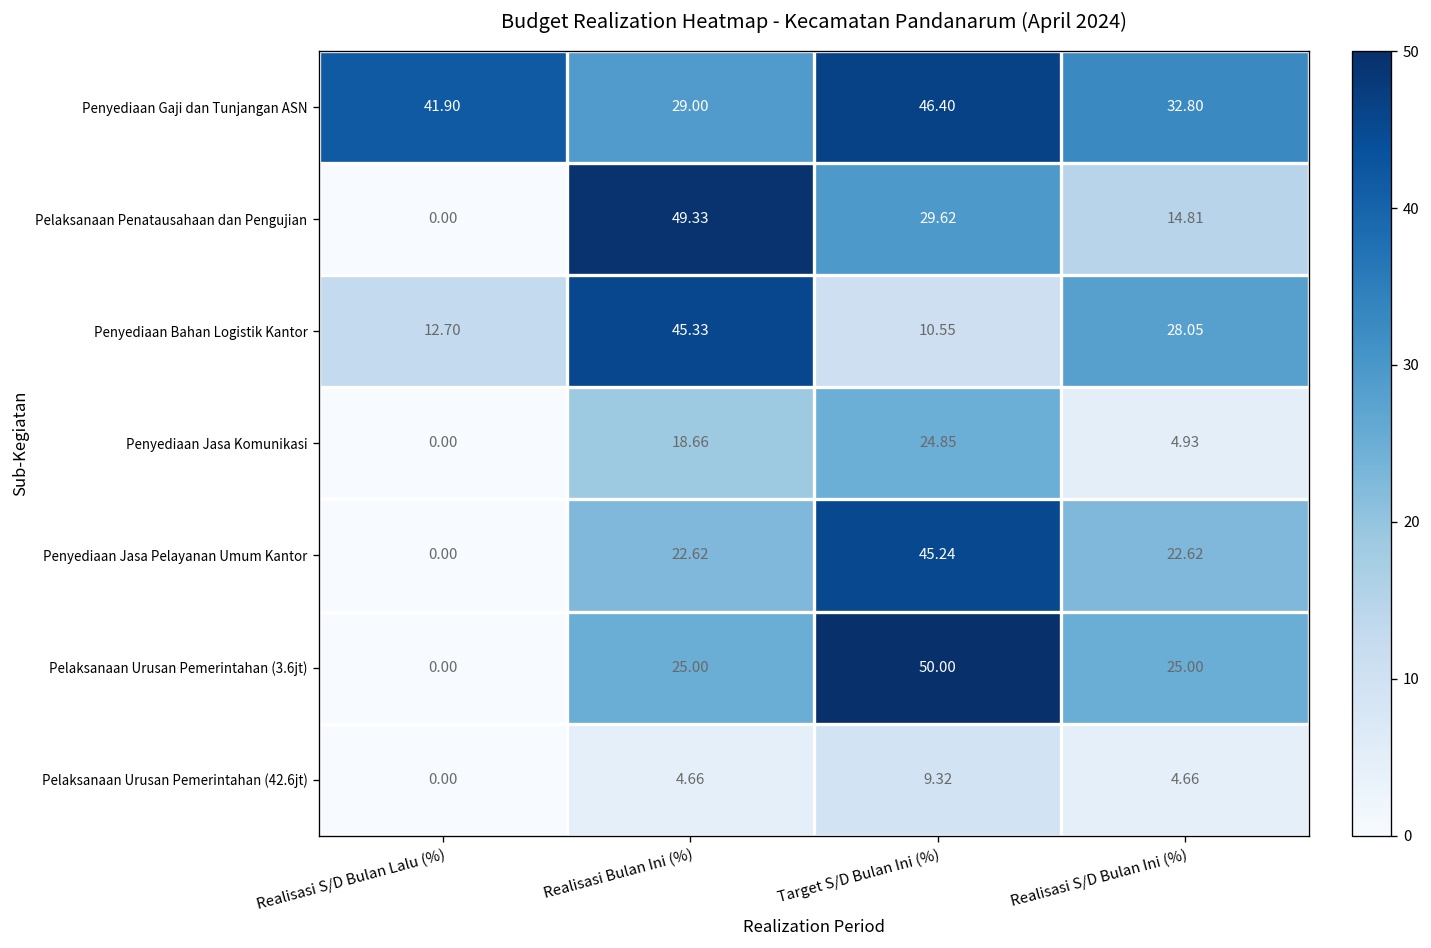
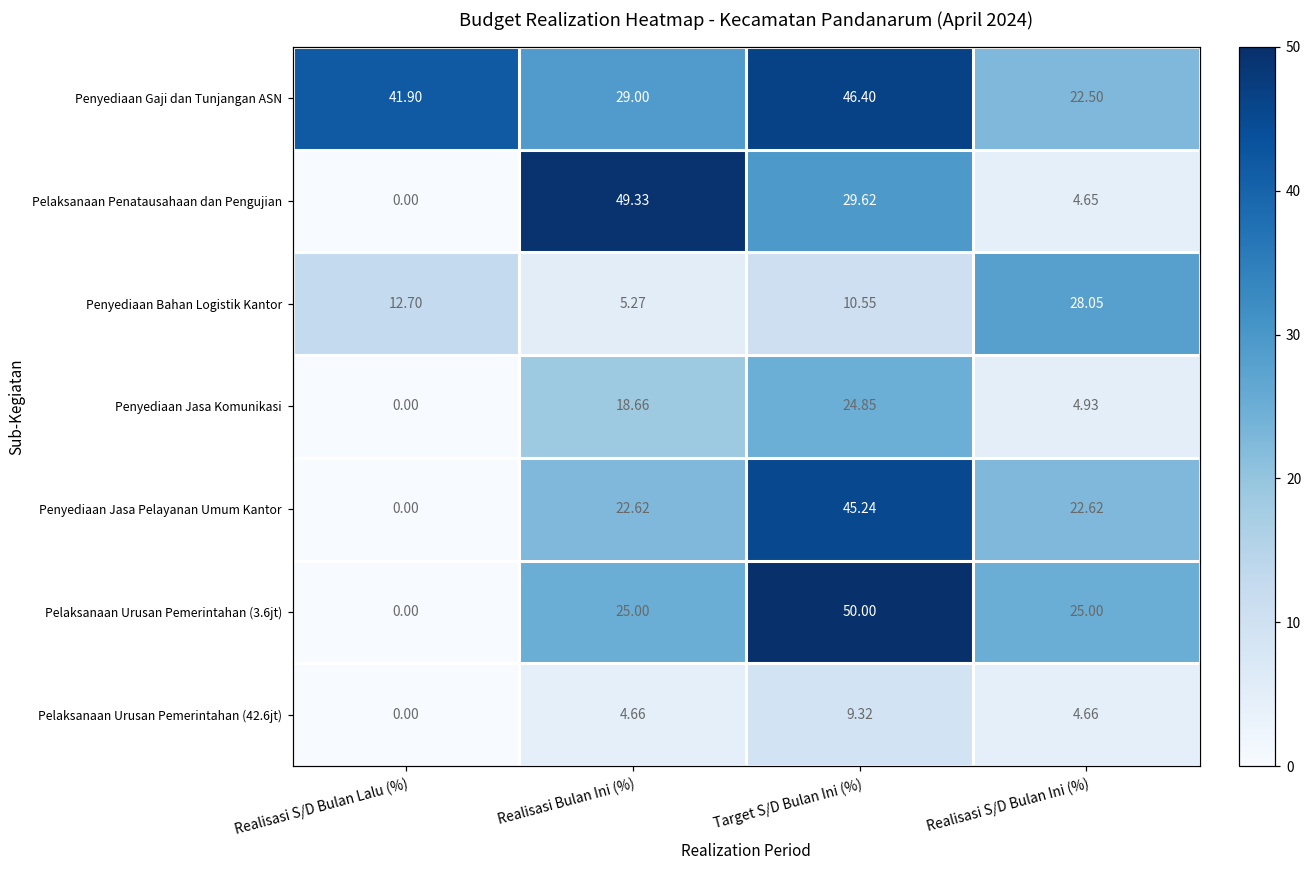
Penyediaan Gaji dan Tunjangan ASN, Realisasi S/D Bulan Ini (%): 32.80 -> 22.50
Pelaksanaan Penatausahaan dan Pengujian, Realisasi S/D Bulan Ini (%): 14.81 -> 4.65
Penyediaan Bahan Logistik Kantor, Realisasi Bulan Ini (%): 45.33 -> 5.27
